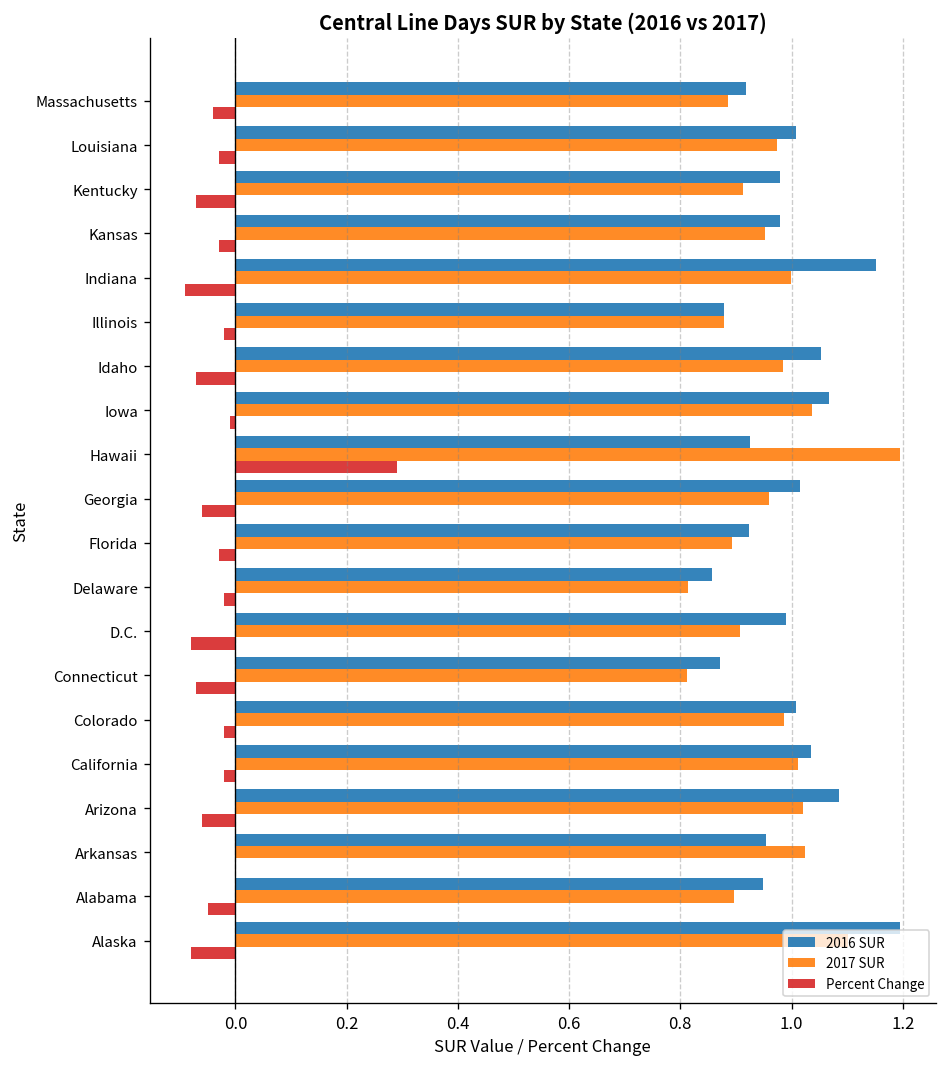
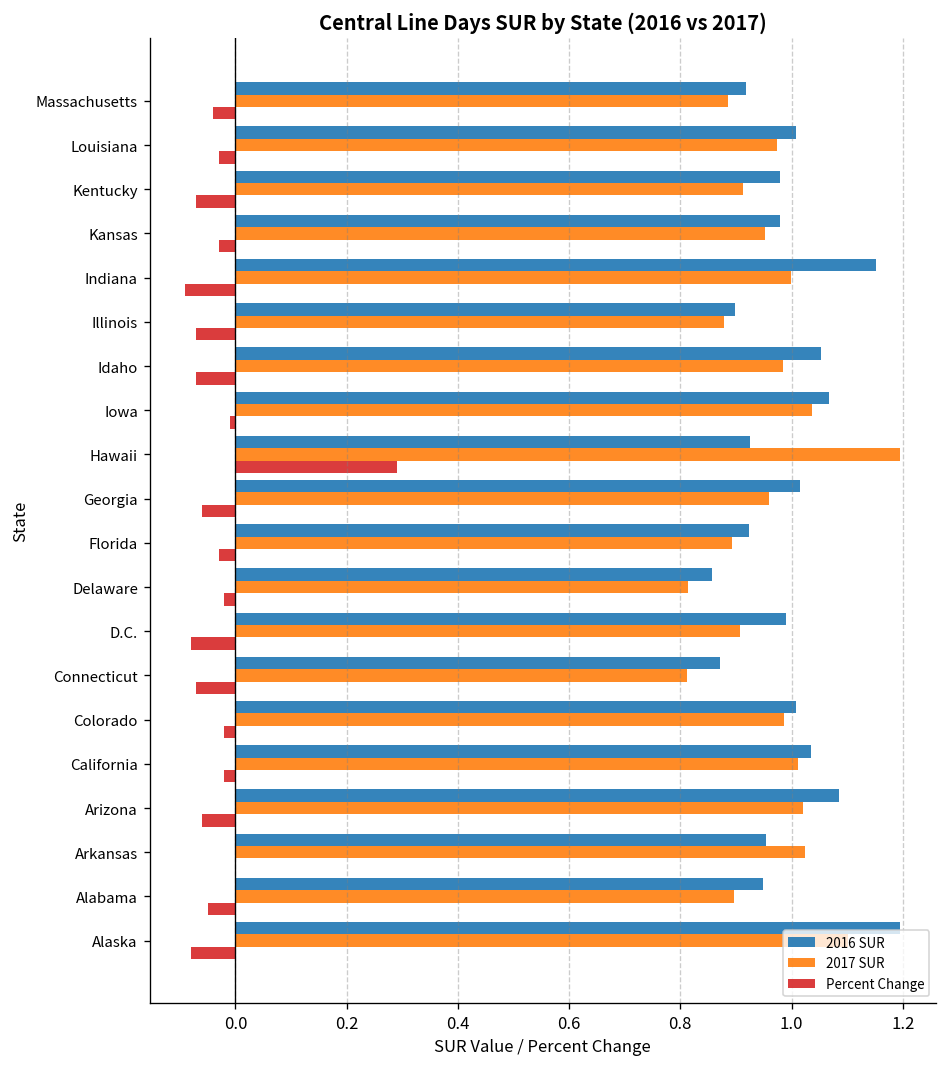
2016 SUR, Illinois: 0.88 -> 0.90
Percent Change, Illinois: -0.02 -> -0.07
